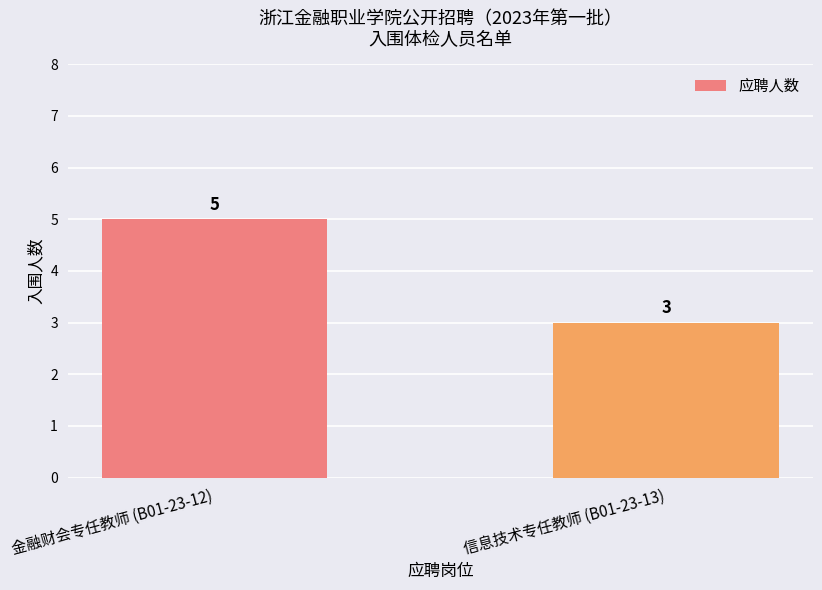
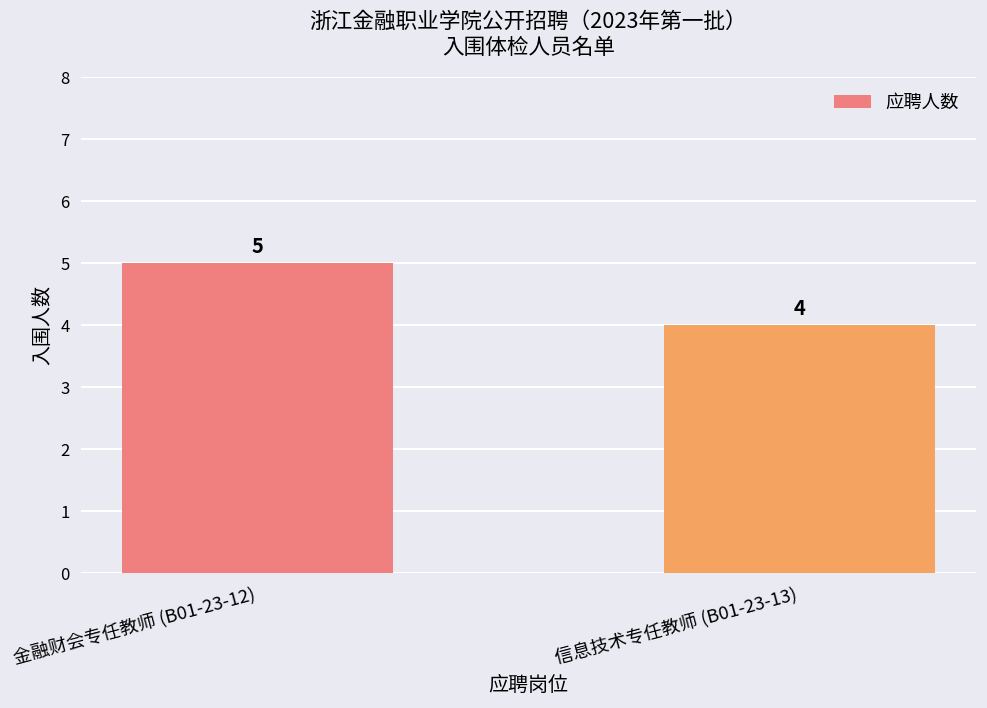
信息技术专任教师 (B01-23-13): 3 -> 4
